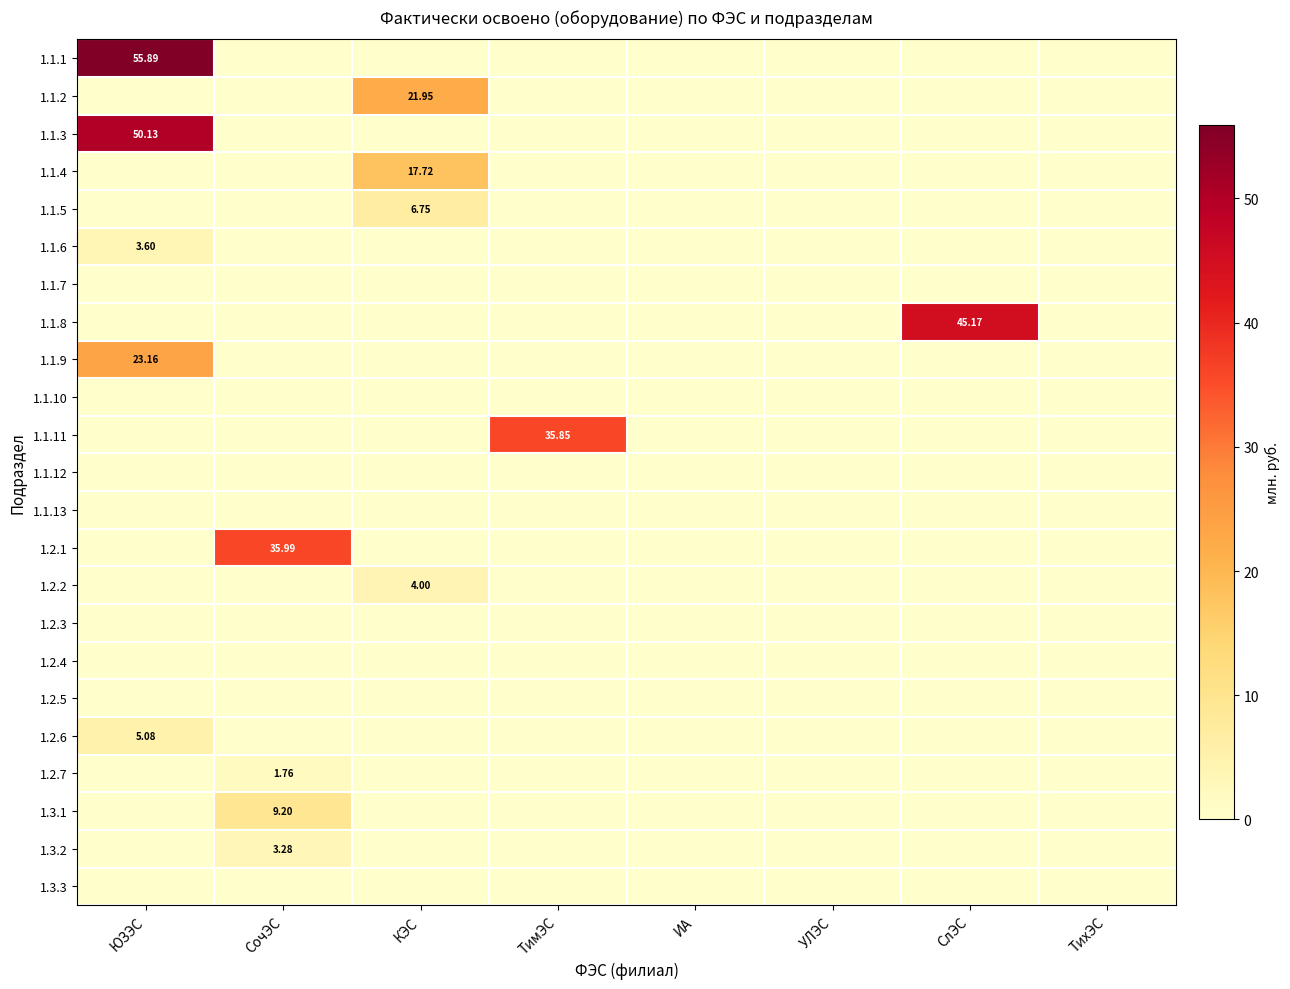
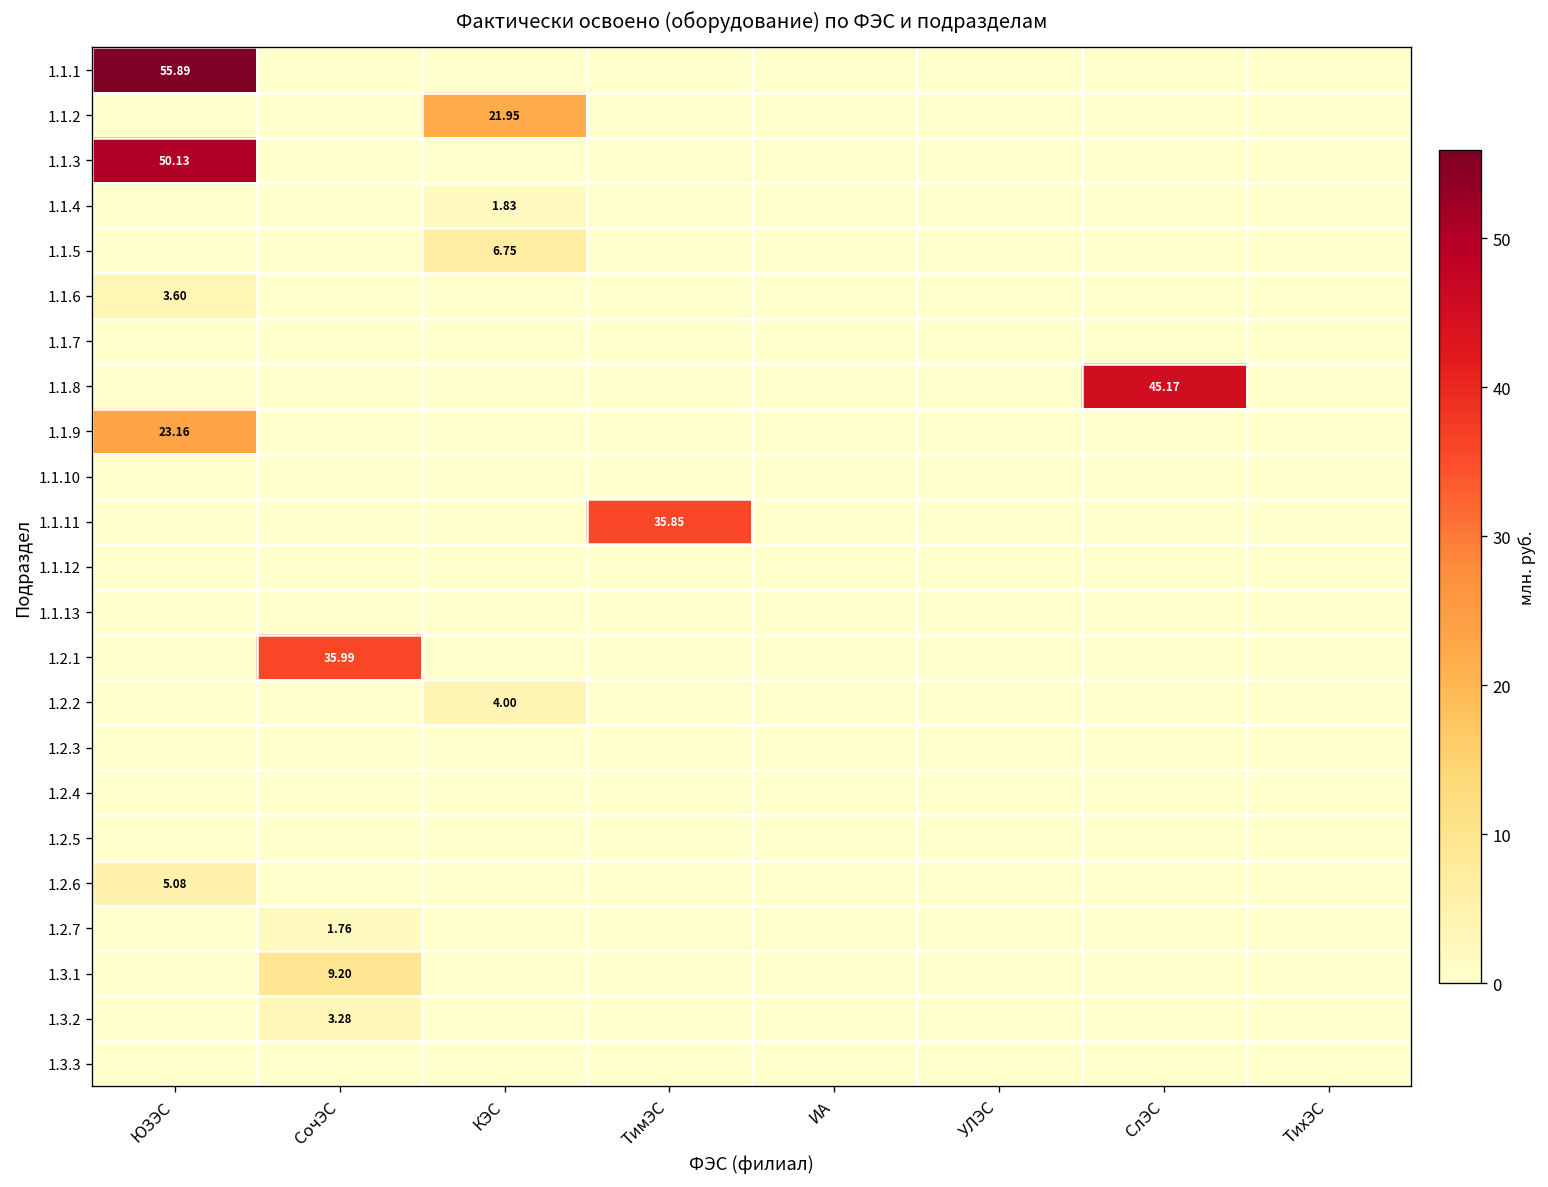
1.1.4, КЭС: 17.72 -> 1.83
